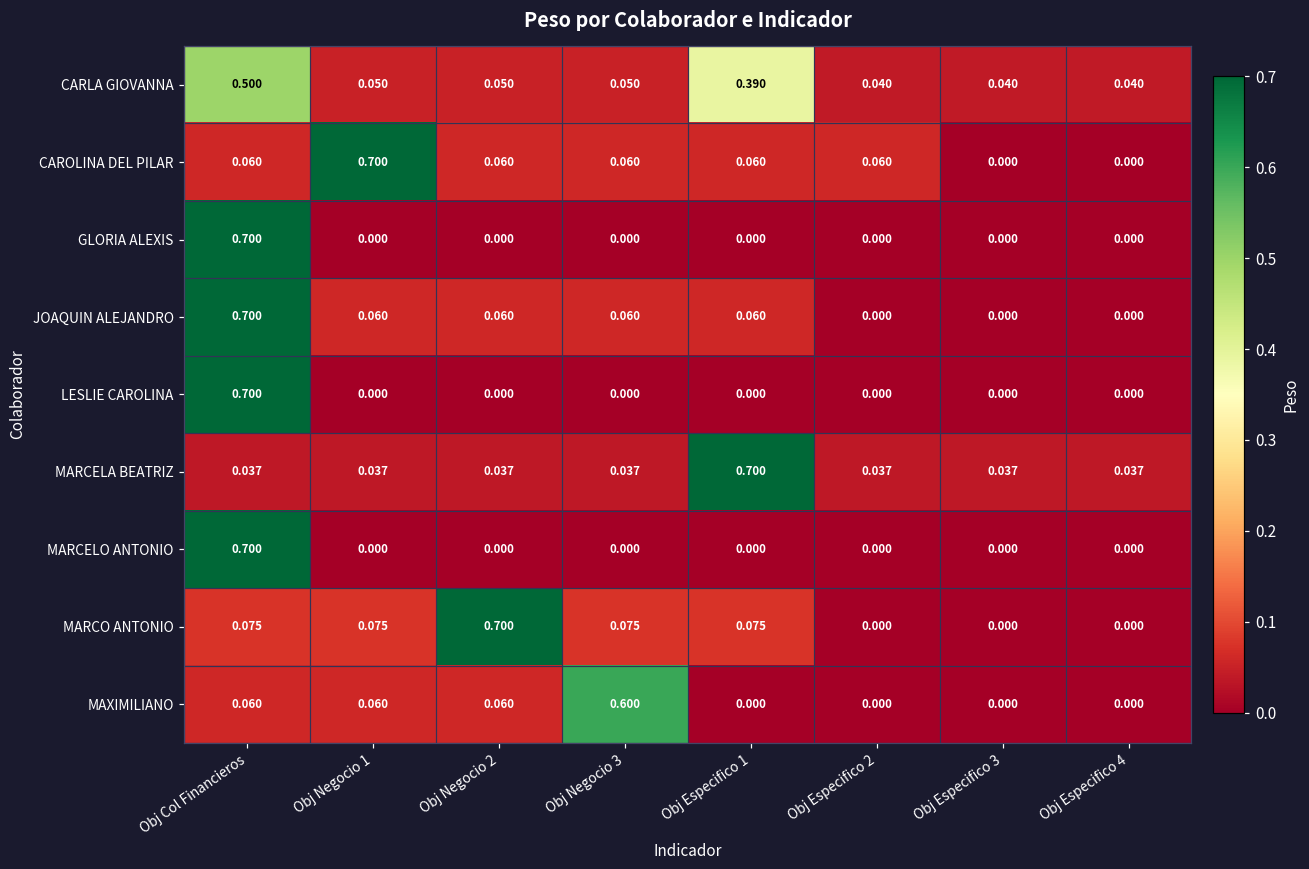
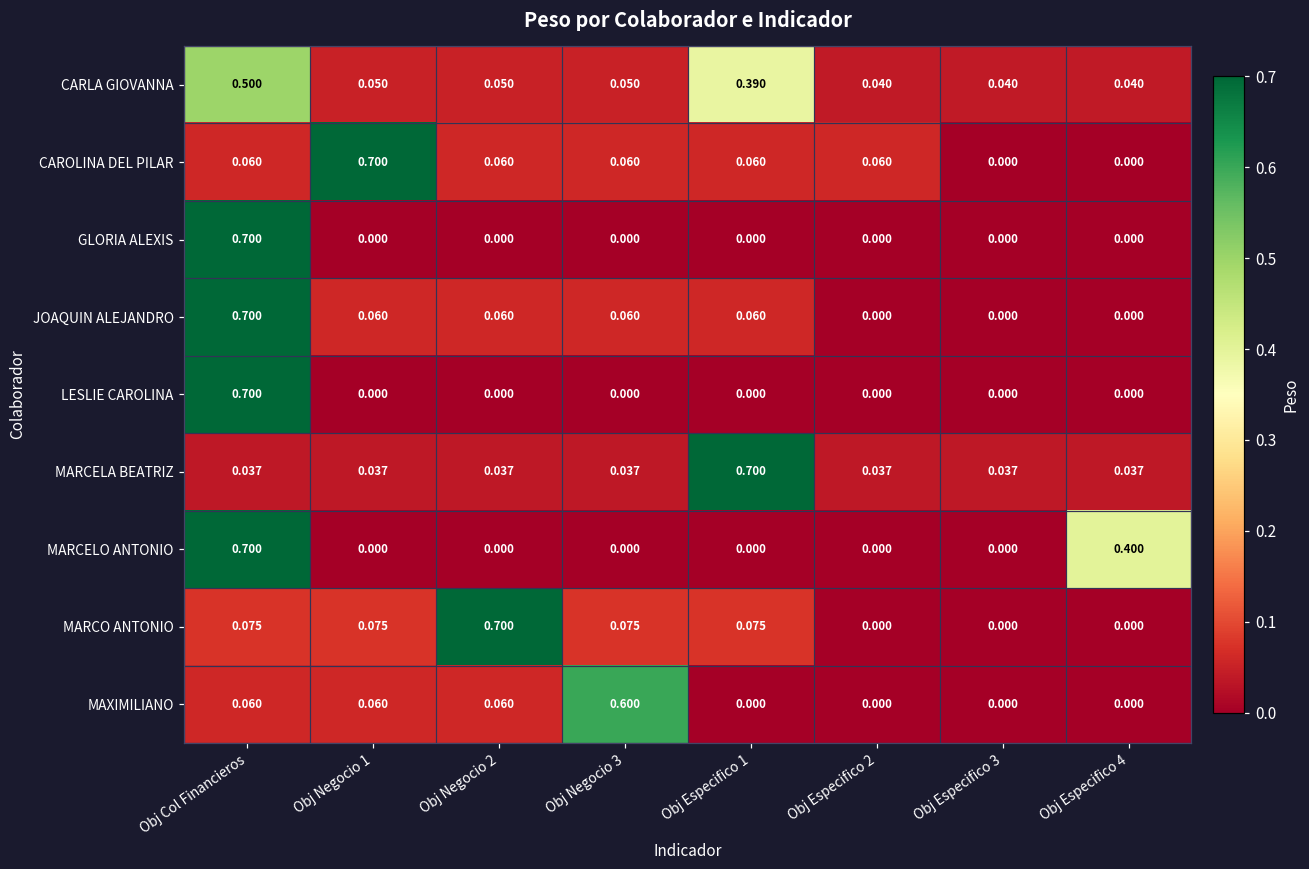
MARCELO ANTONIO, Obj Especifico 4: 0.000 -> 0.400
